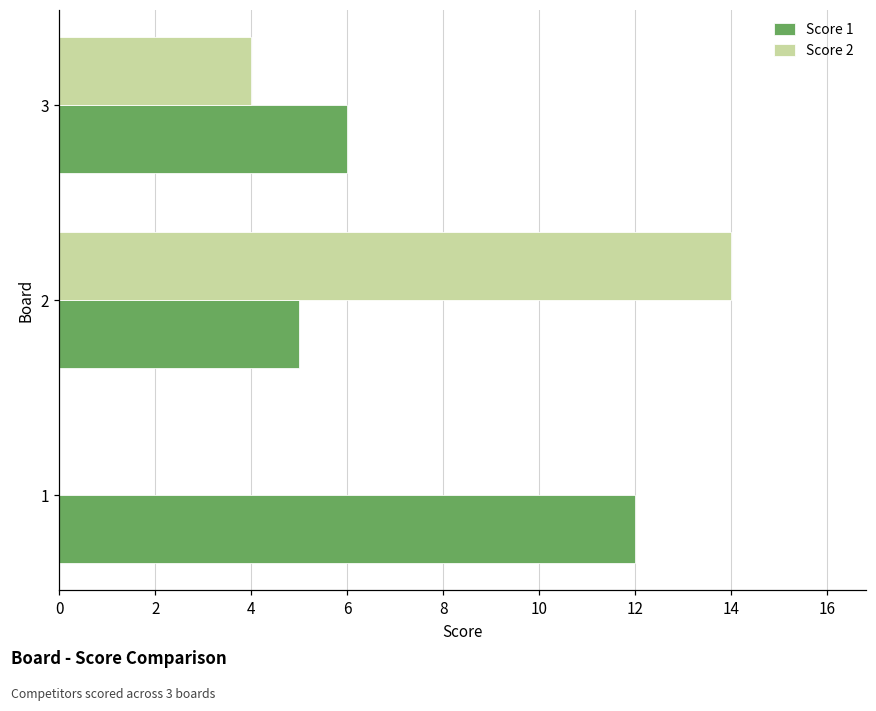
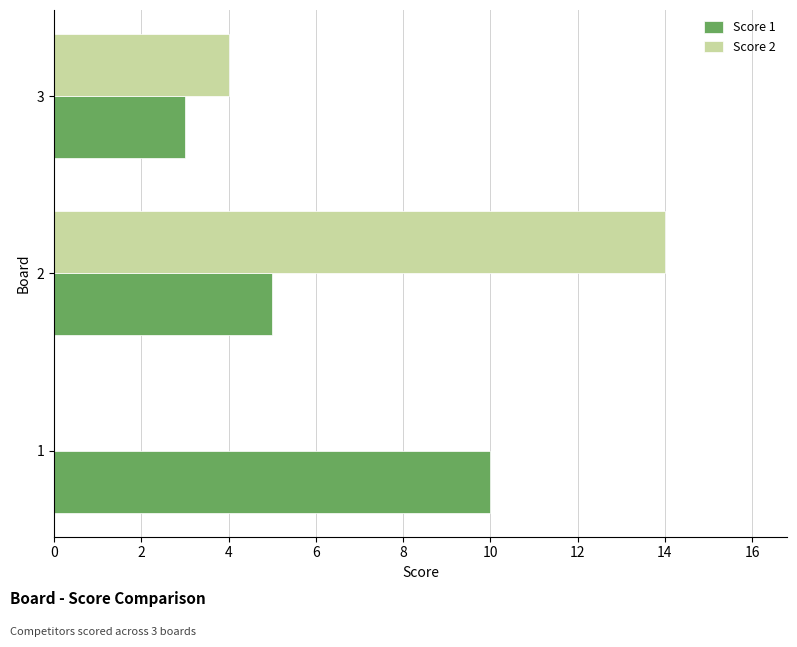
Score 1, 3: 6 -> 3
Score 1, 1: 12 -> 10
